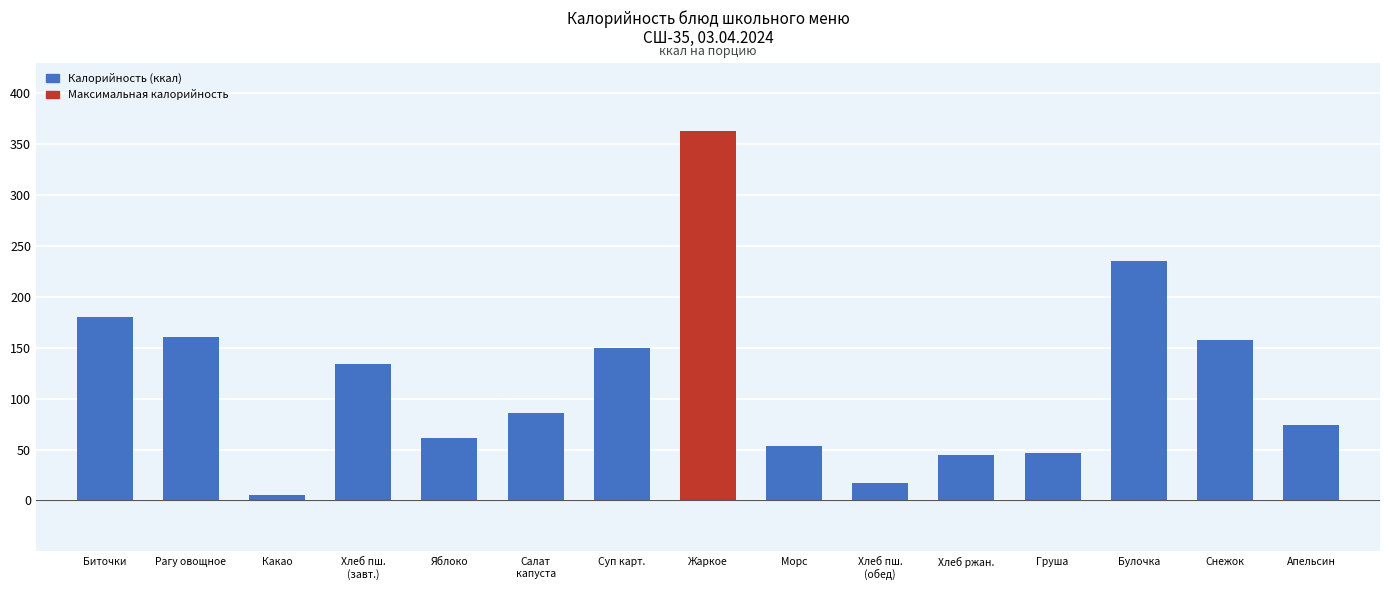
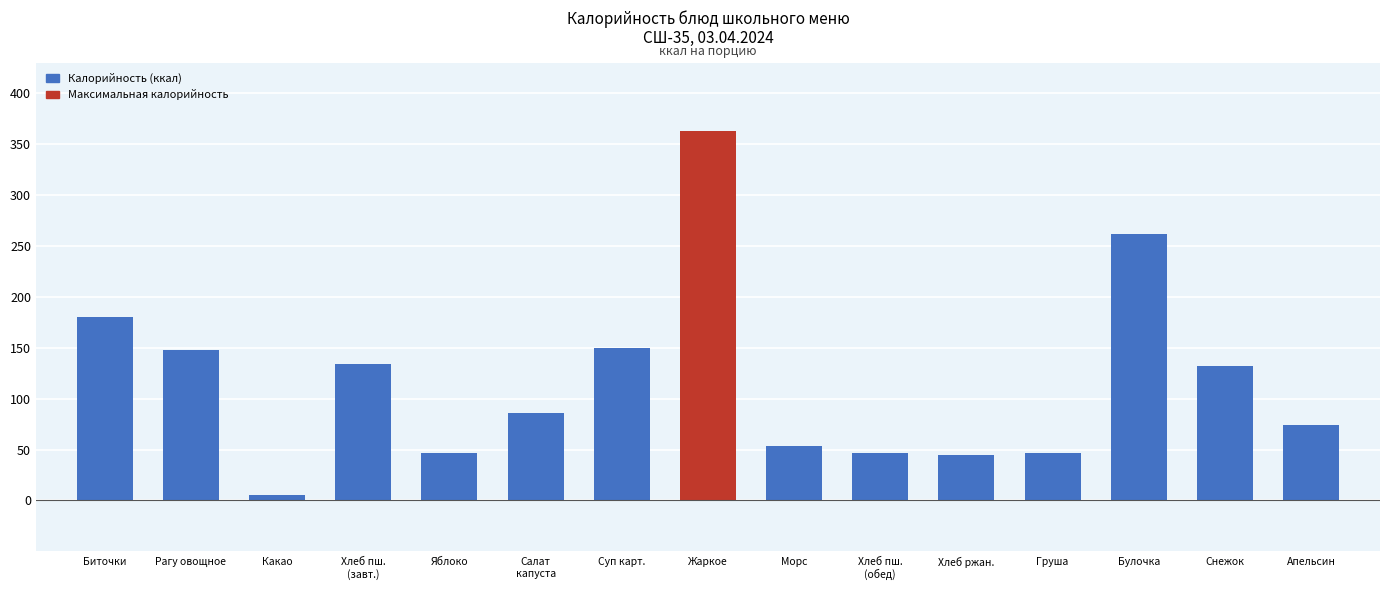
Рагу овощное: 161 -> 148
Яблоко: 61 -> 47
Хлеб пш. (обед): 17 -> 47
Булочка: 235 -> 261
Снежок: 158 -> 132
